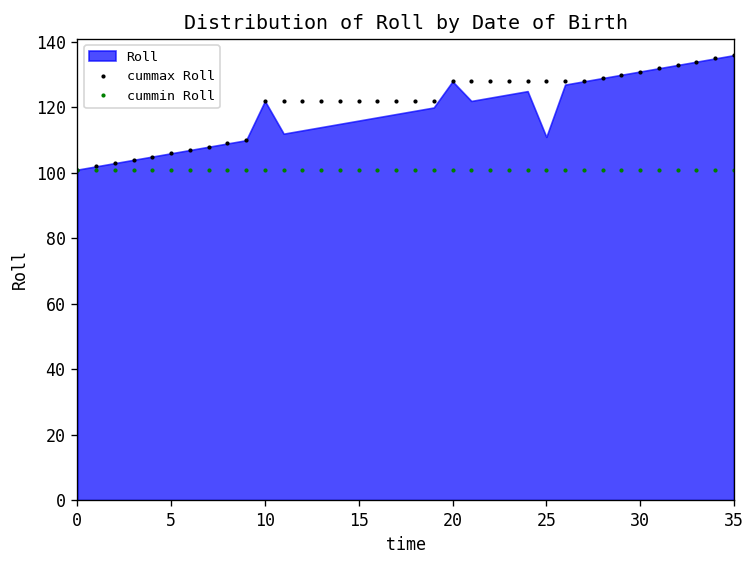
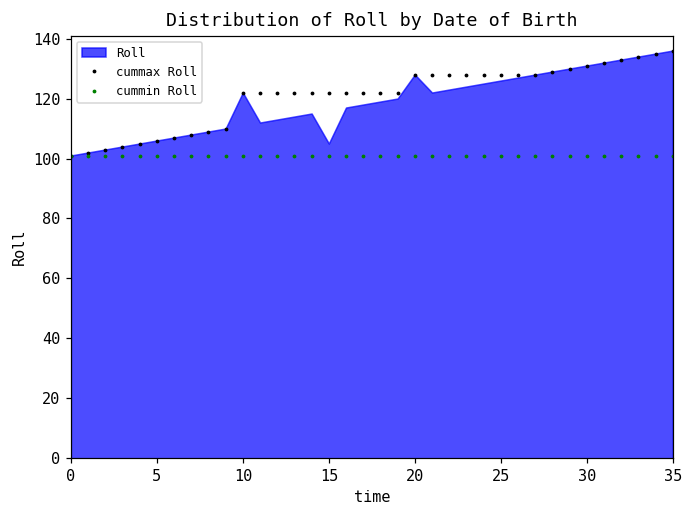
Roll, 15: 116 -> 105
Roll, 25: 111 -> 126
